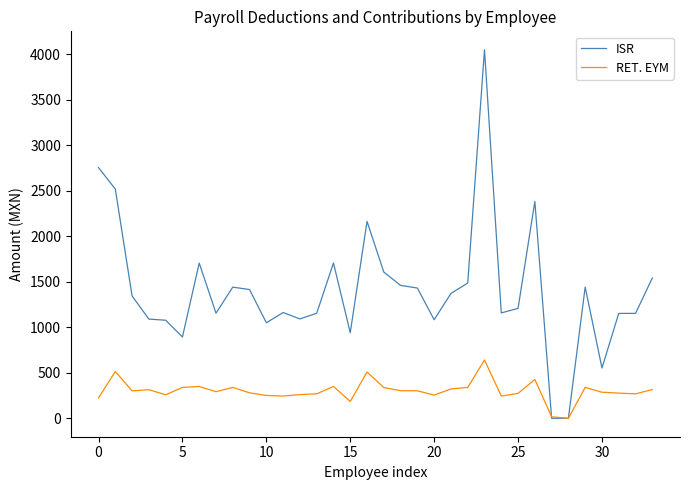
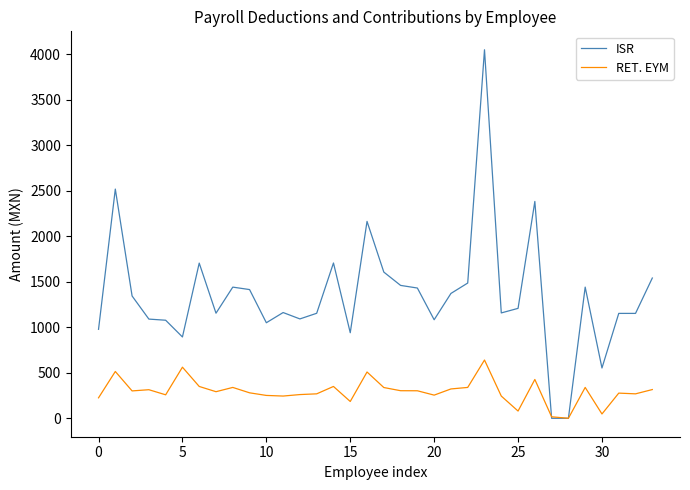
ISR, 0: 2800 -> 1000
RET. EYM, 5: 300 -> 600
RET. EYM, 25: 300 -> 100
RET. EYM, 30: 300 -> 0
